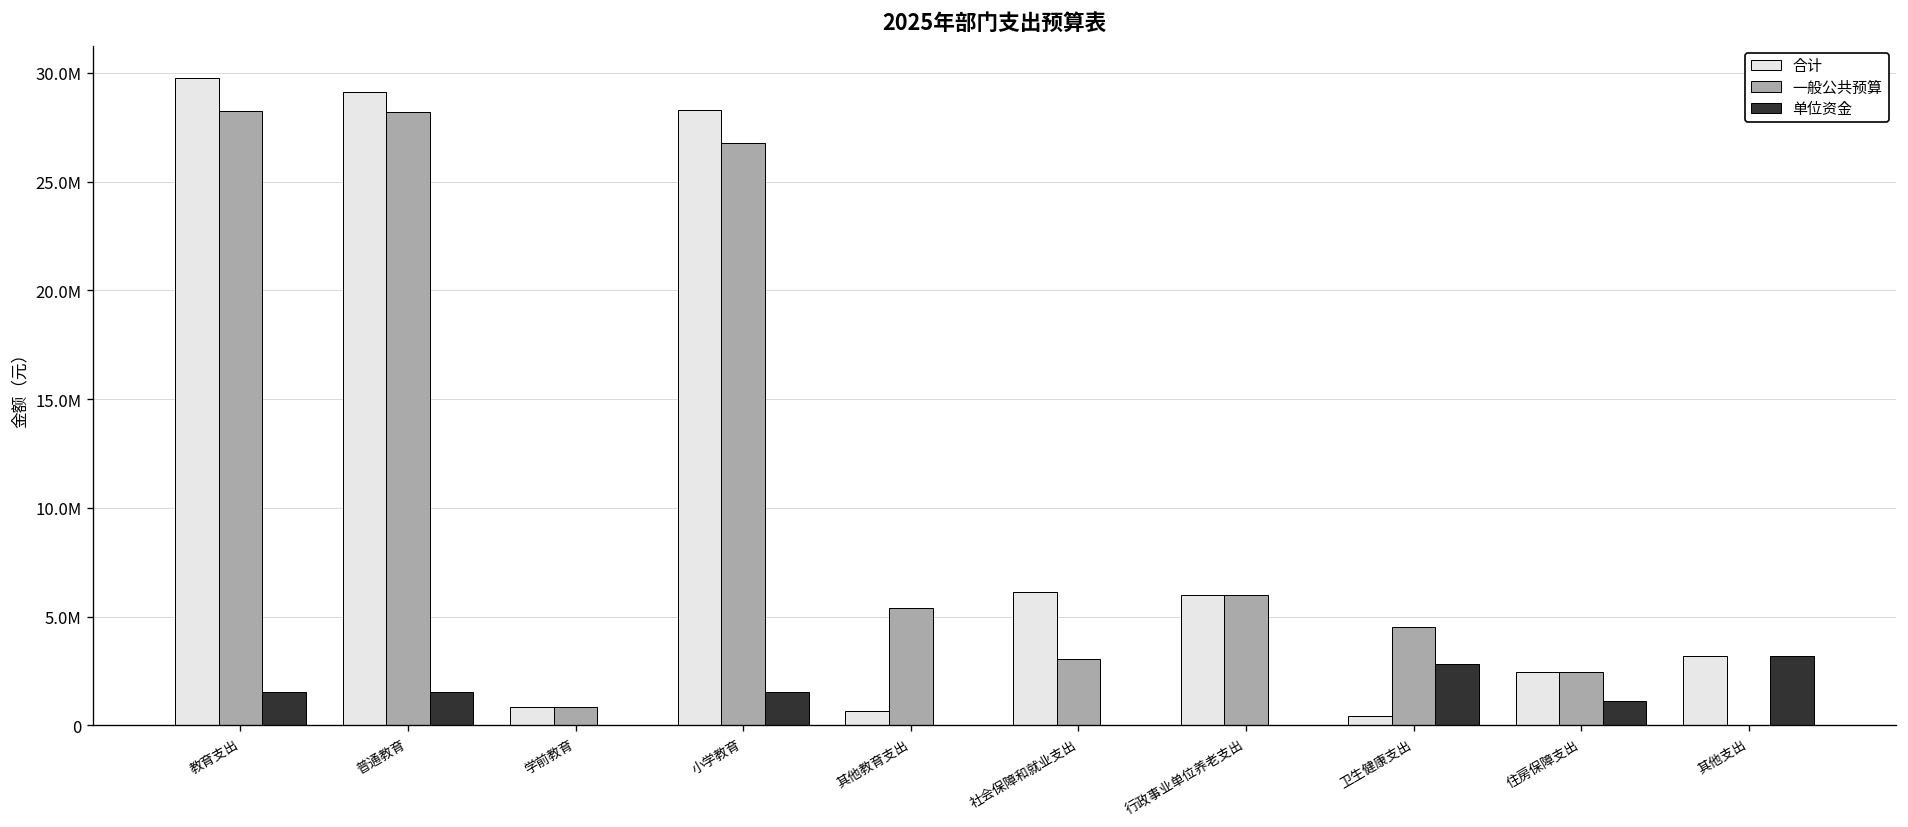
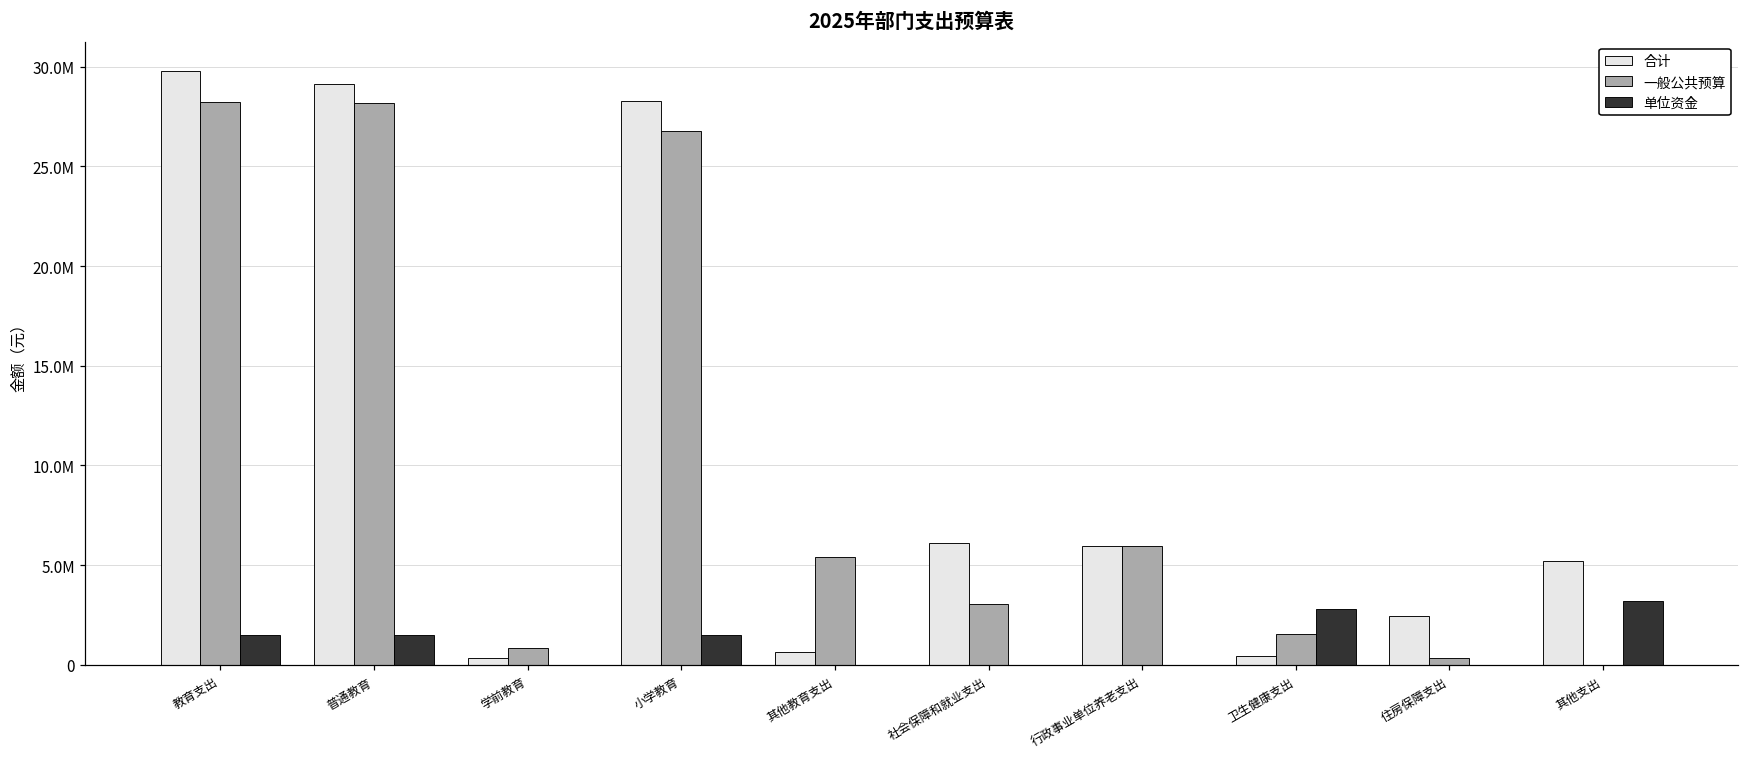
合计, 学前教育: 800000 -> 400000
一般公共预算, 卫生健康支出: 4500000 -> 1600000
一般公共预算, 住房保障支出: 2500000 -> 400000
单位资金, 住房保障支出: 1100000 -> 0
合计, 其他支出: 3200000 -> 5200000
